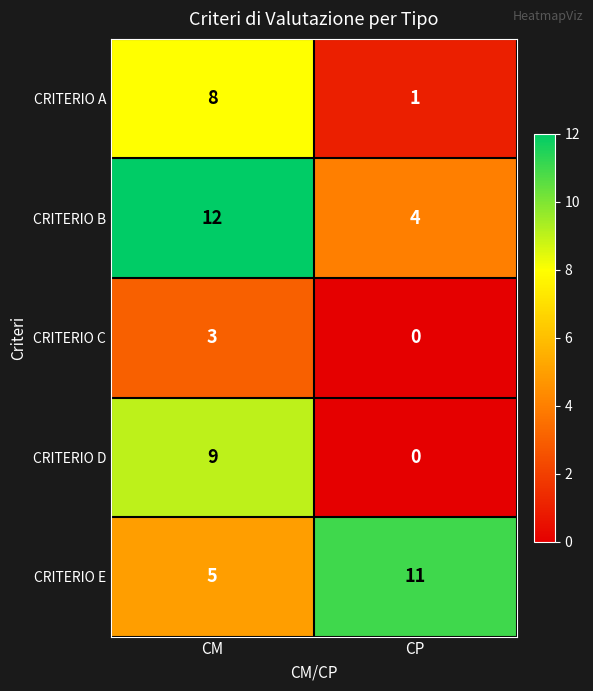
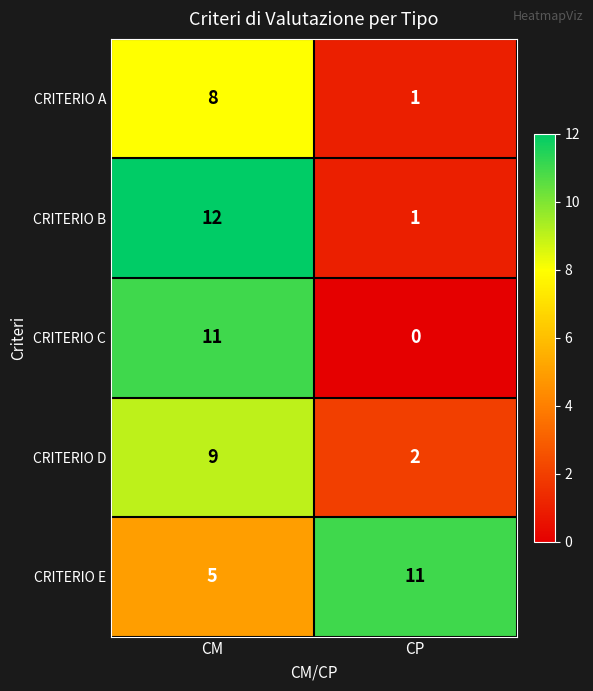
CRITERIO B, CP: 4 -> 1
CRITERIO C, CM: 3 -> 11
CRITERIO D, CP: 0 -> 2
